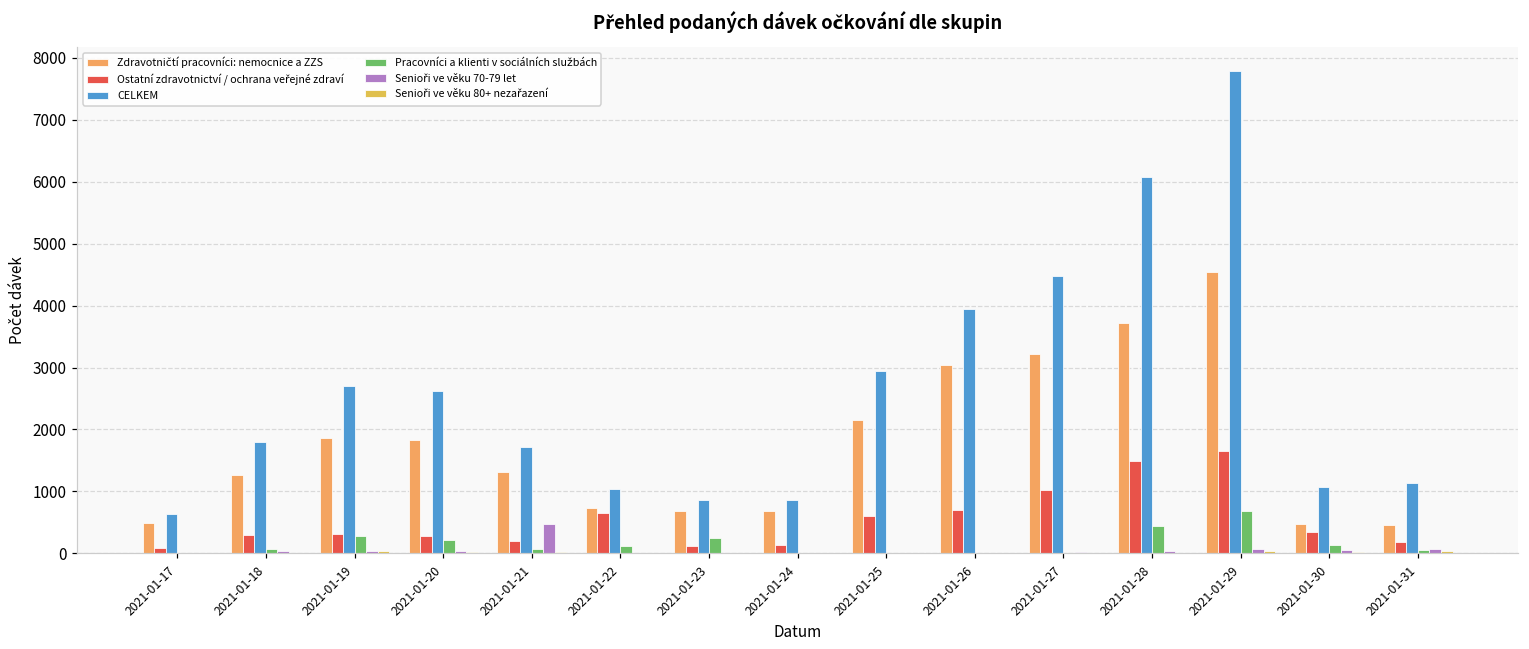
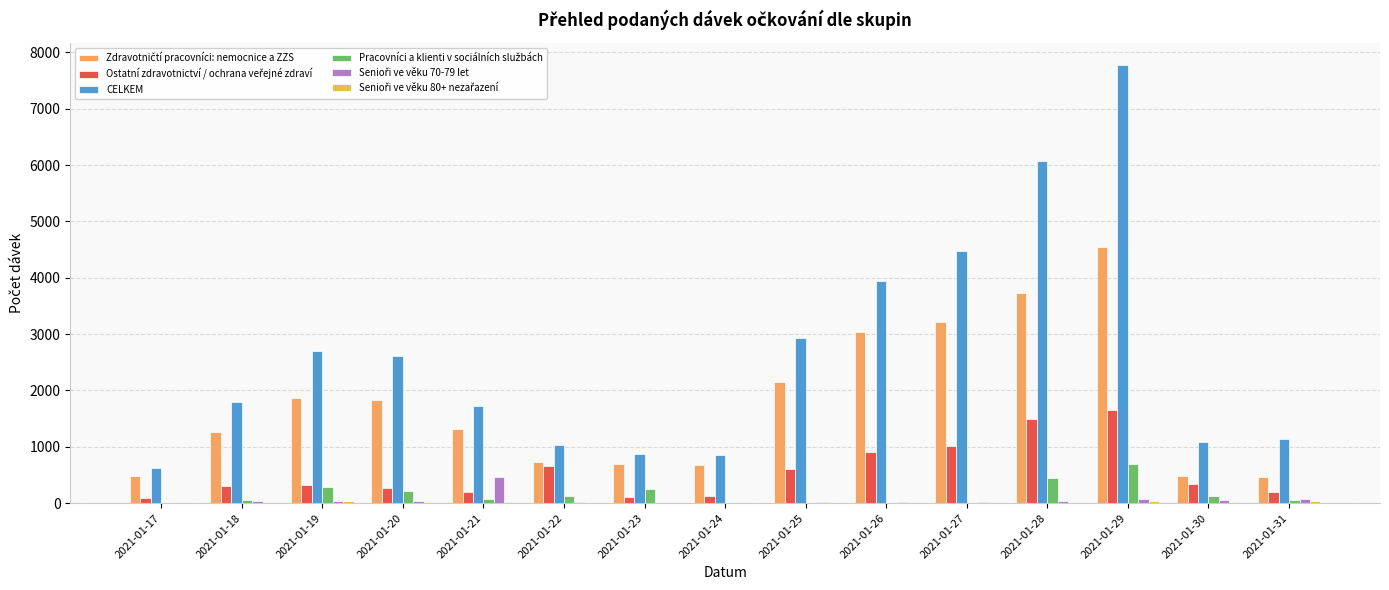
Ostatní zdravotnictví / ochrana veřejné zdraví, 2021-01-26: 700 -> 900
